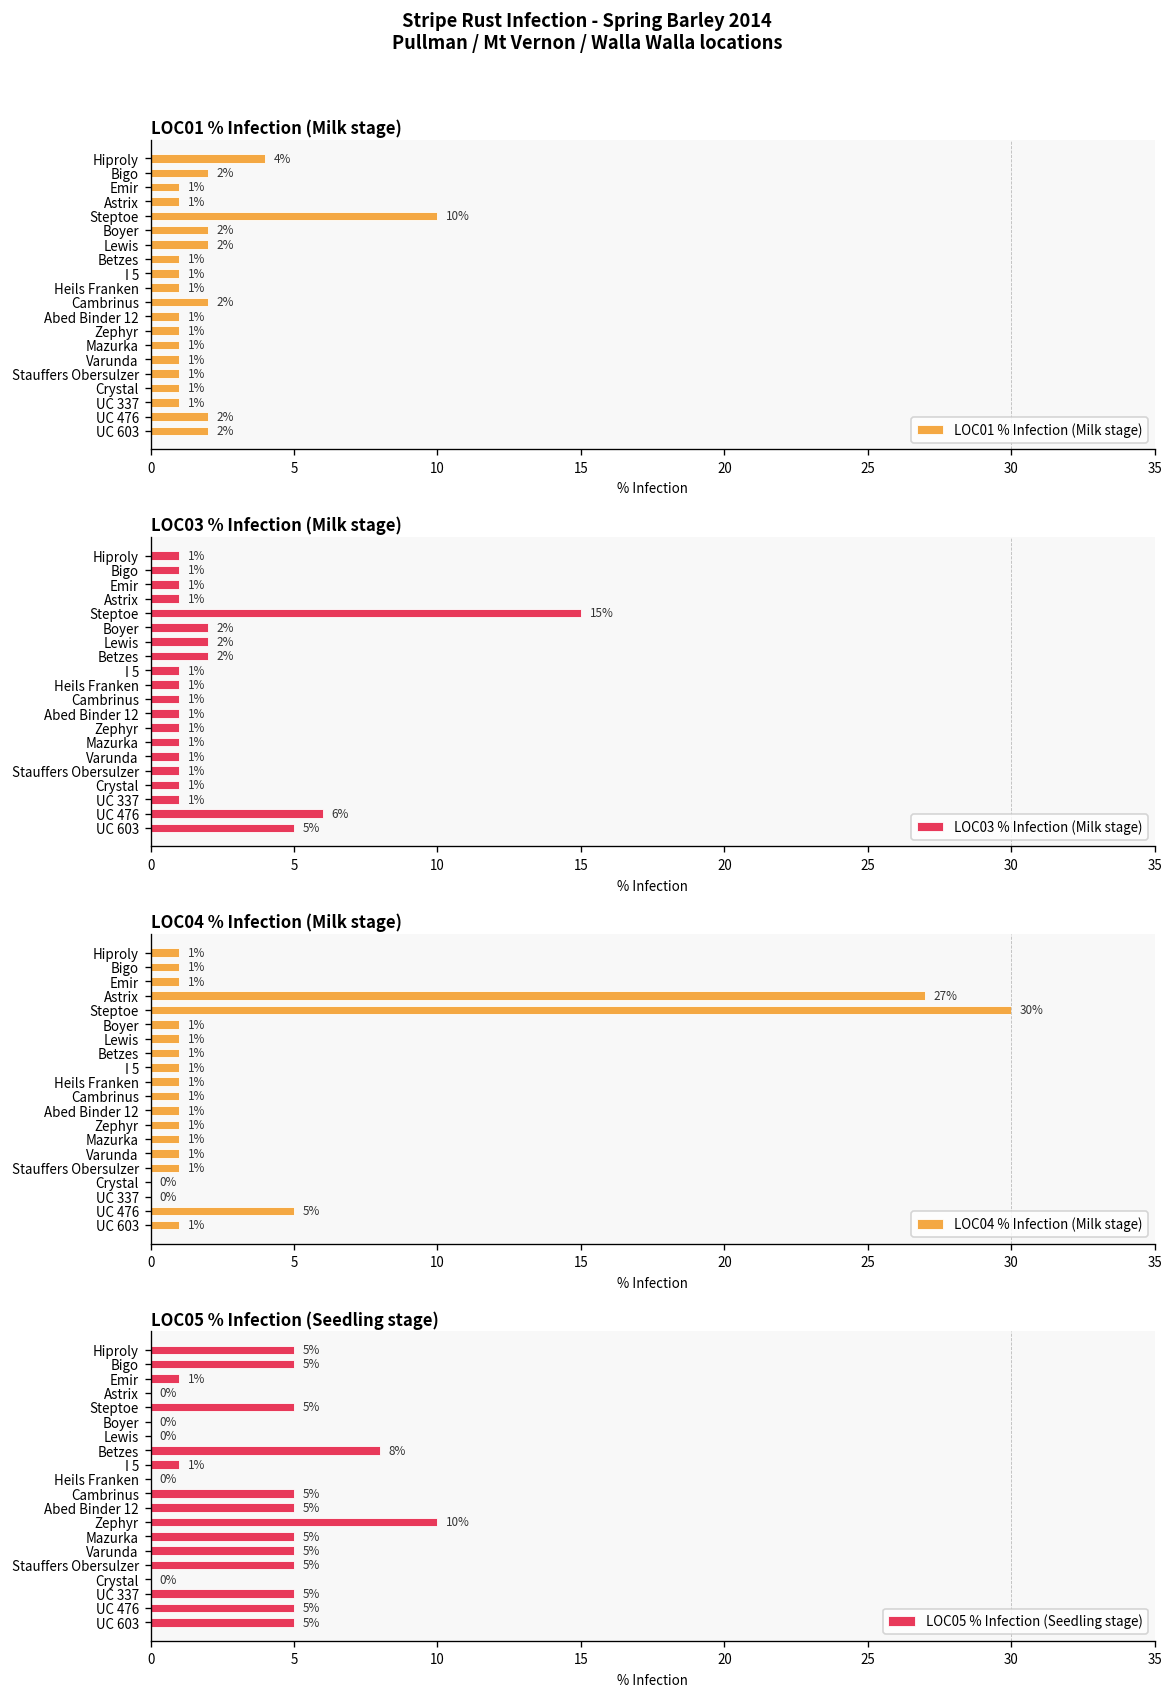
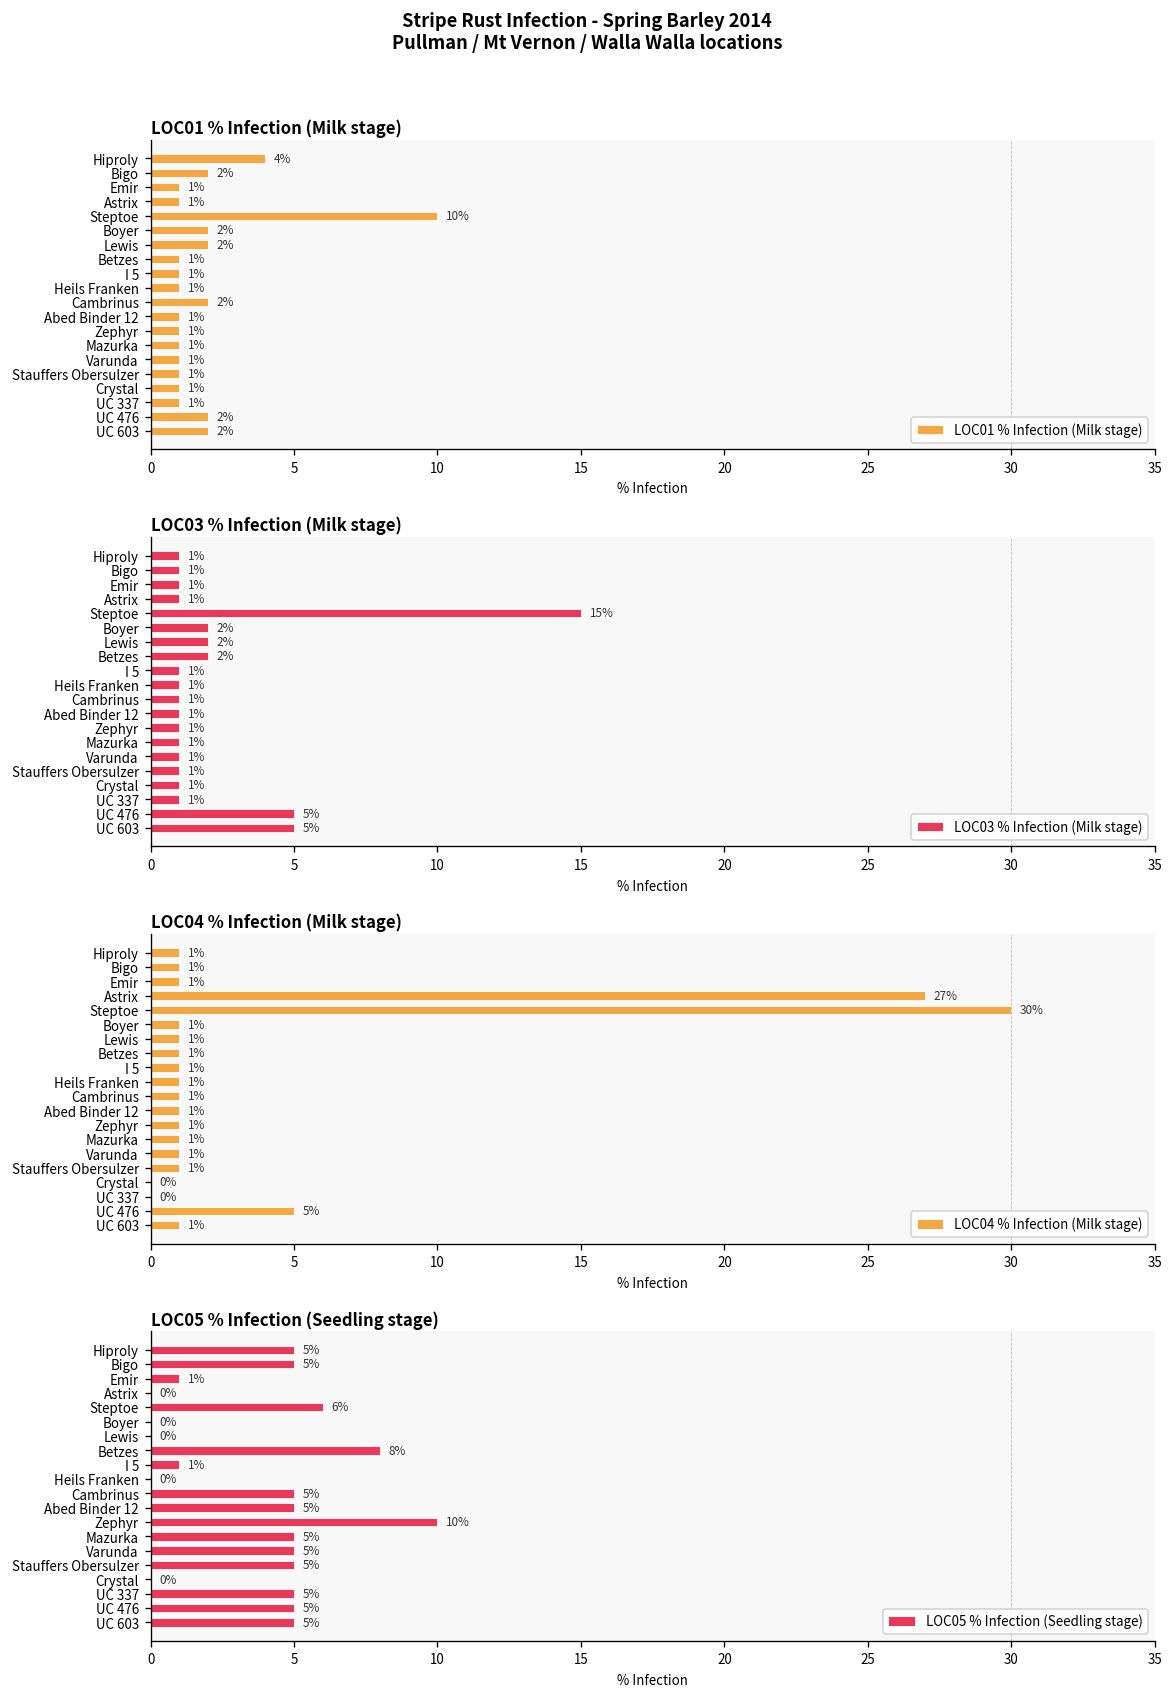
LOC03 % Infection (Milk stage), UC 476: 6% -> 5%
LOC05 % Infection (Seedling stage), Steptoe: 5% -> 6%
